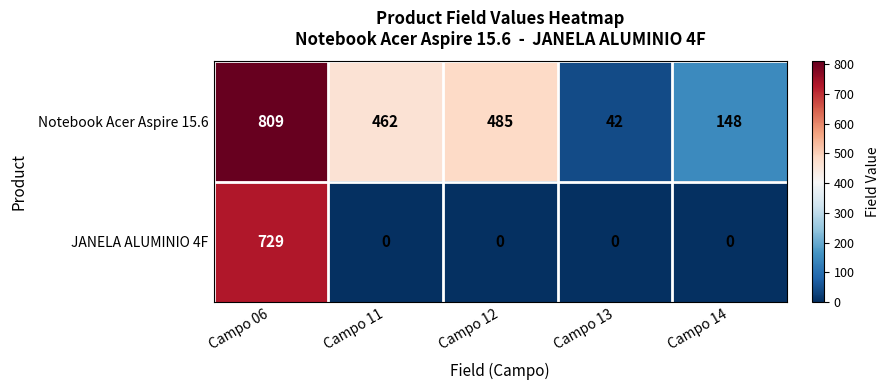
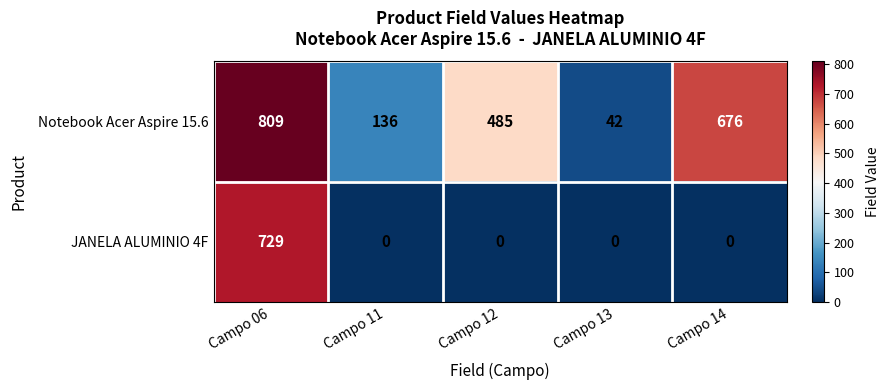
Notebook Acer Aspire 15.6, Campo 11: 462 -> 136
Notebook Acer Aspire 15.6, Campo 14: 148 -> 676
